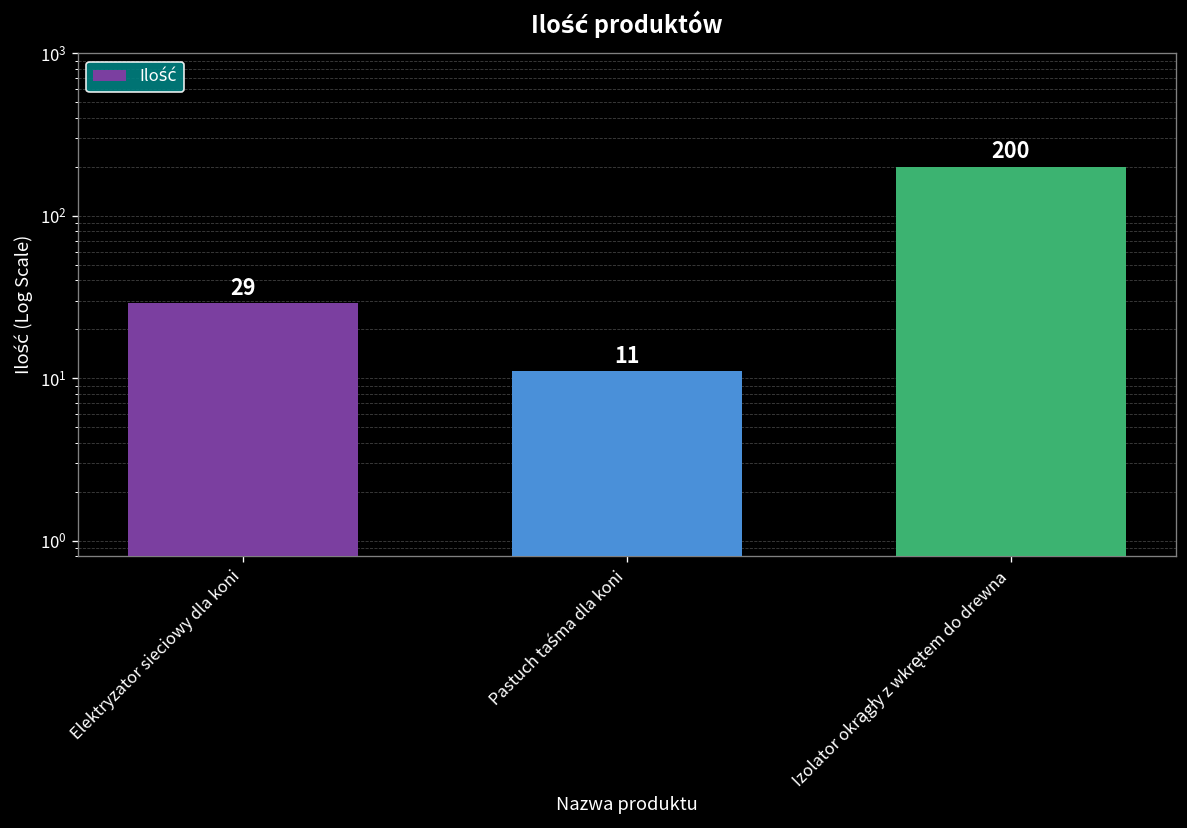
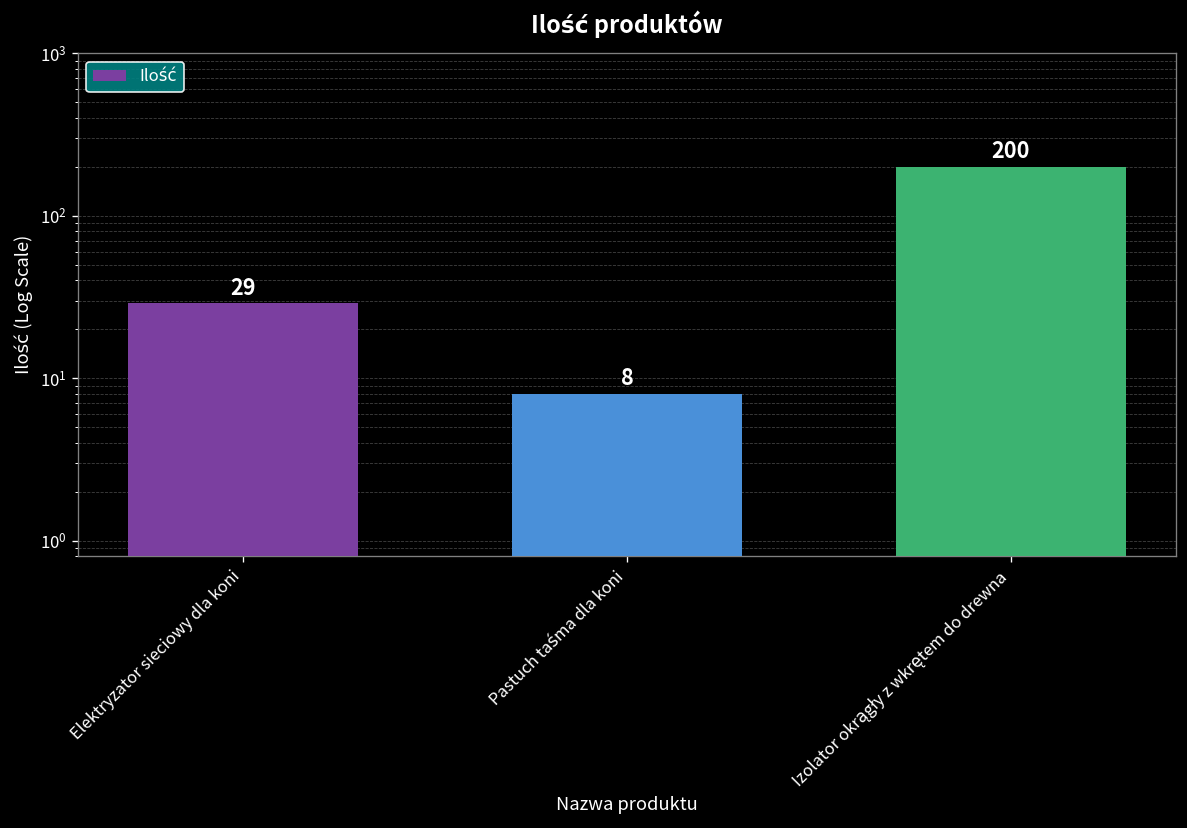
Pastuch taśma dla koni: 11 -> 8
